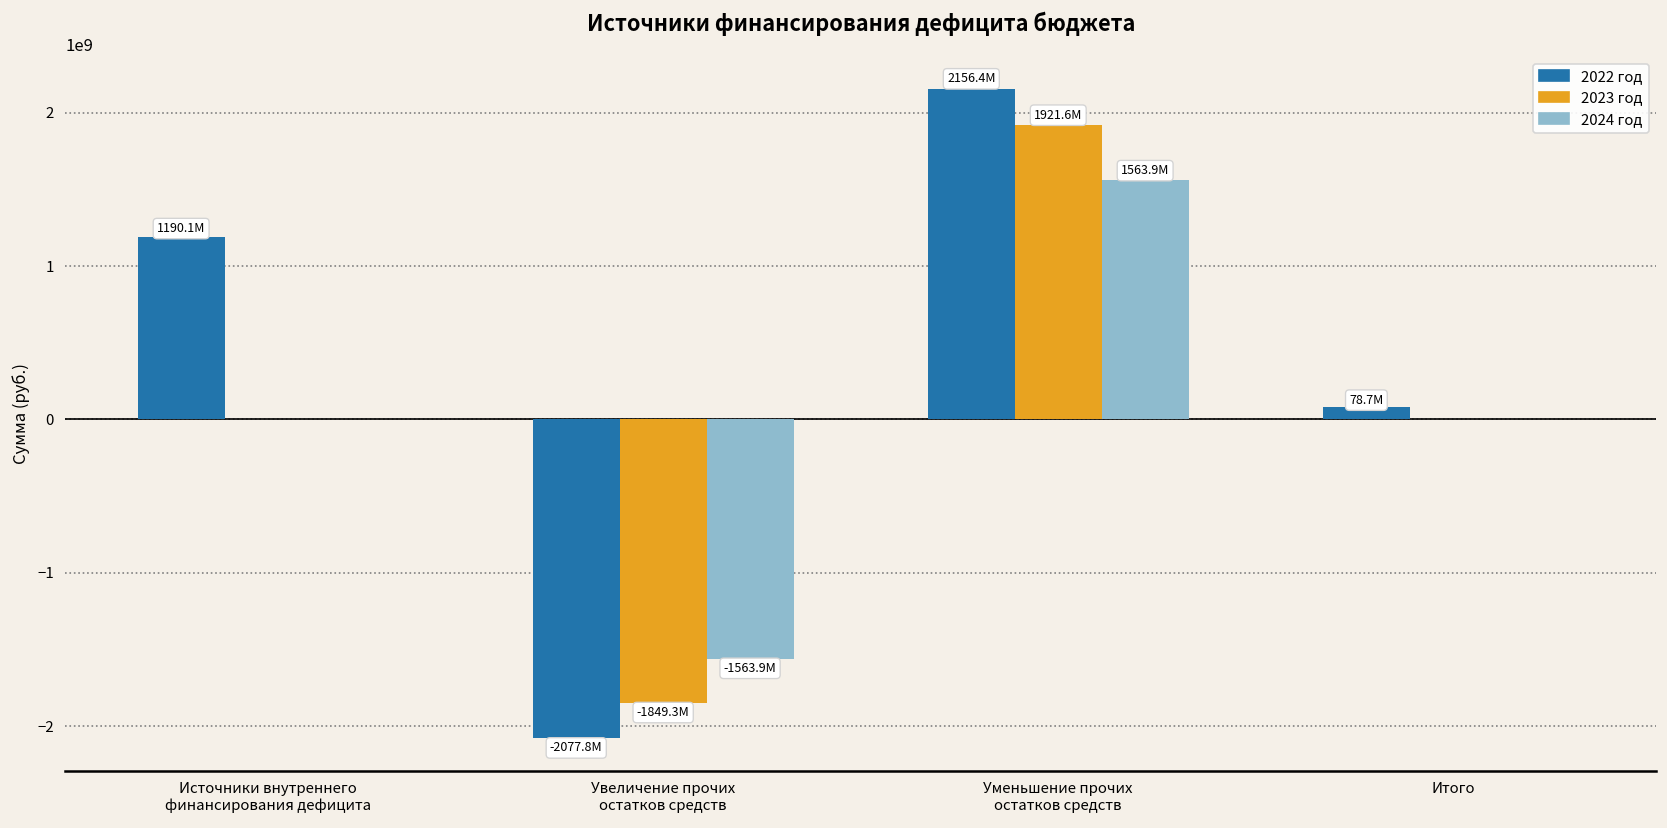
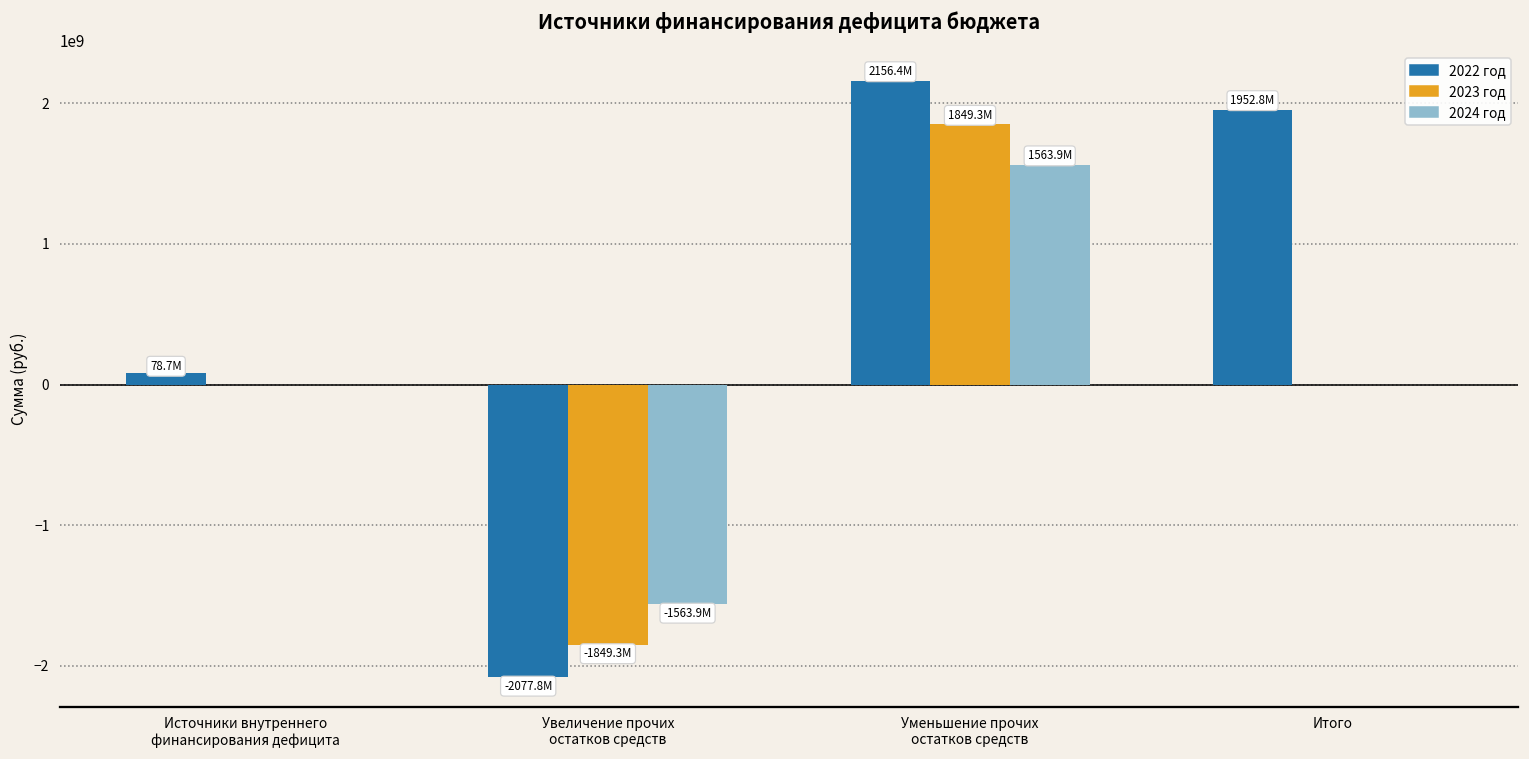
2022 год, Источники внутреннего финансирования дефицита: 1190.1M -> 78.7M
2023 год, Уменьшение прочих остатков средств: 1921.6M -> 1849.3M
2022 год, Итого: 78.7M -> 1952.8M
